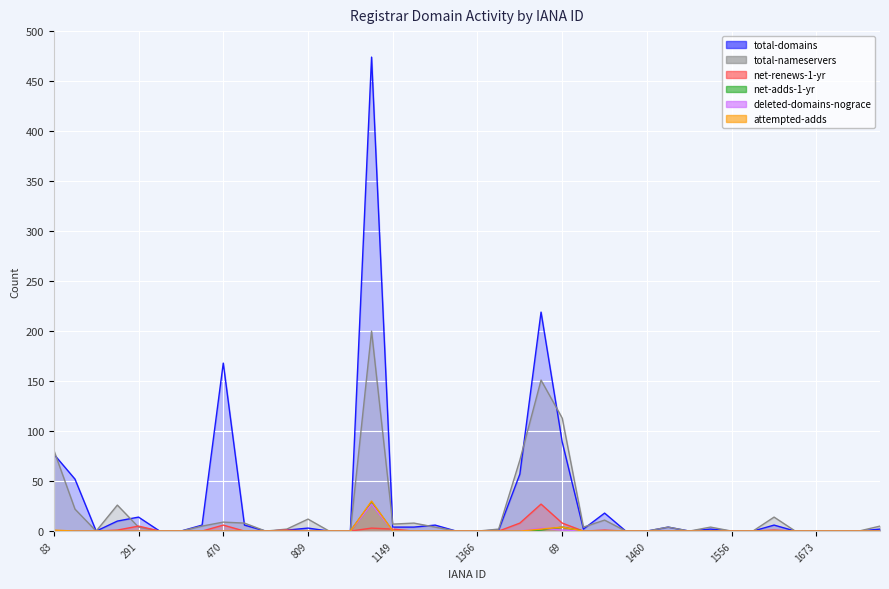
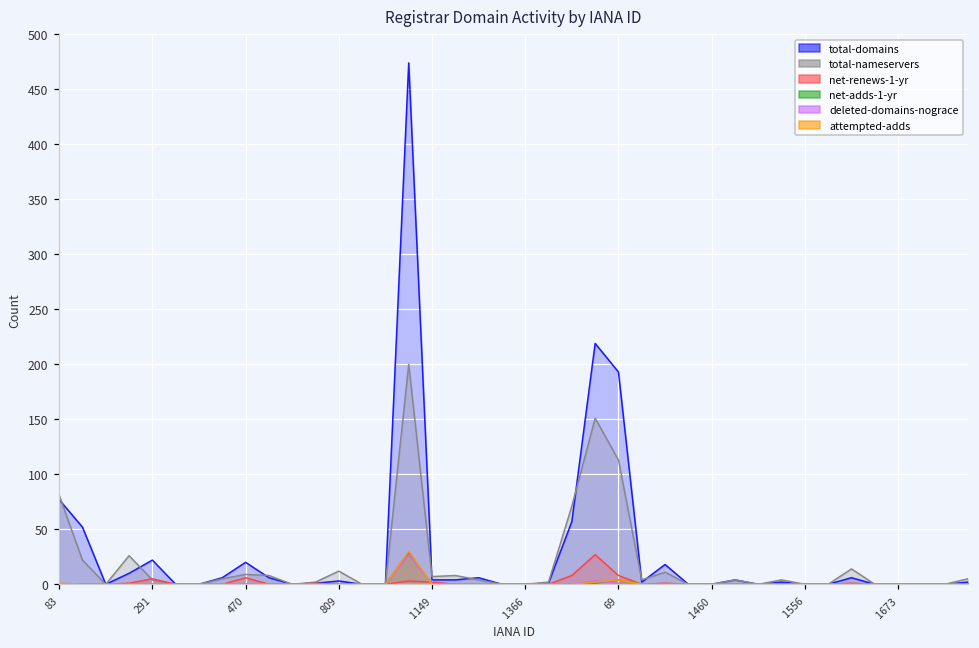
total-domains, 291: 10 -> 20
total-domains, 470: 170 -> 20
total-domains, 69: 90 -> 190
